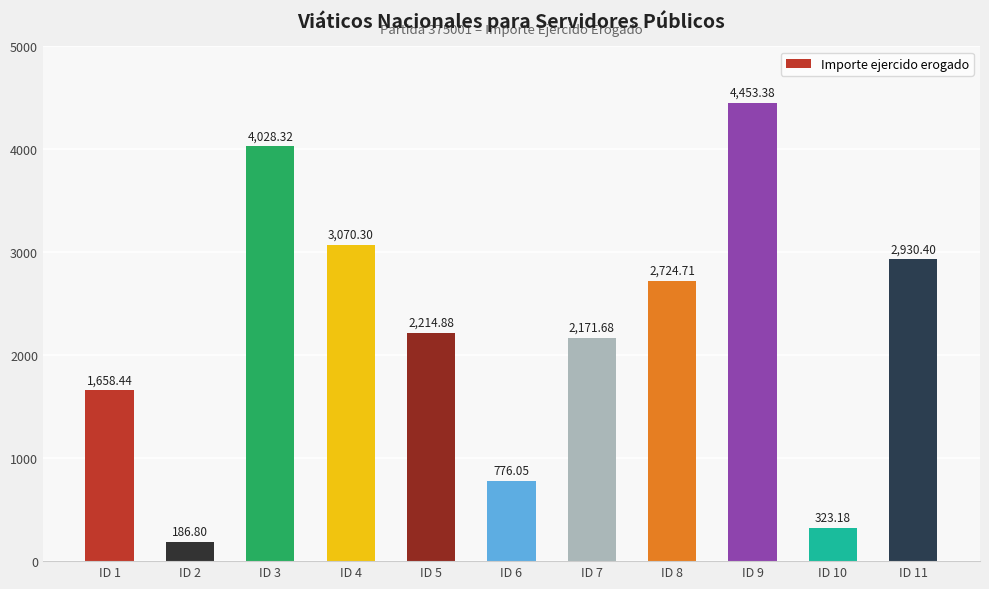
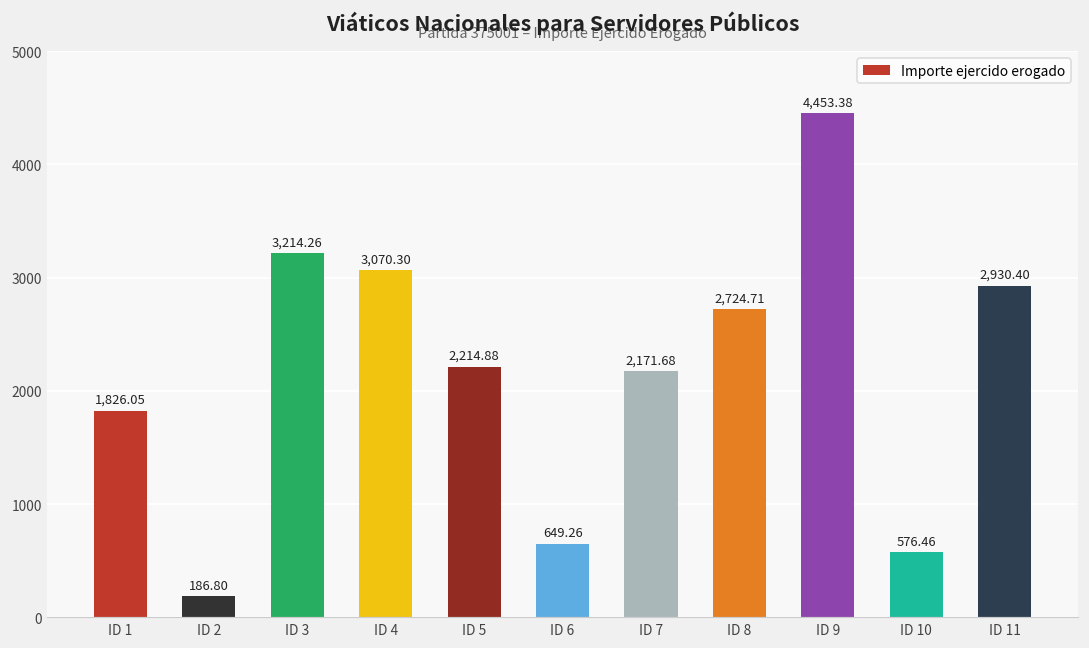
ID 1: 1,658.44 -> 1,826.05
ID 3: 4,028.32 -> 3,214.26
ID 6: 776.05 -> 649.26
ID 10: 323.18 -> 576.46
